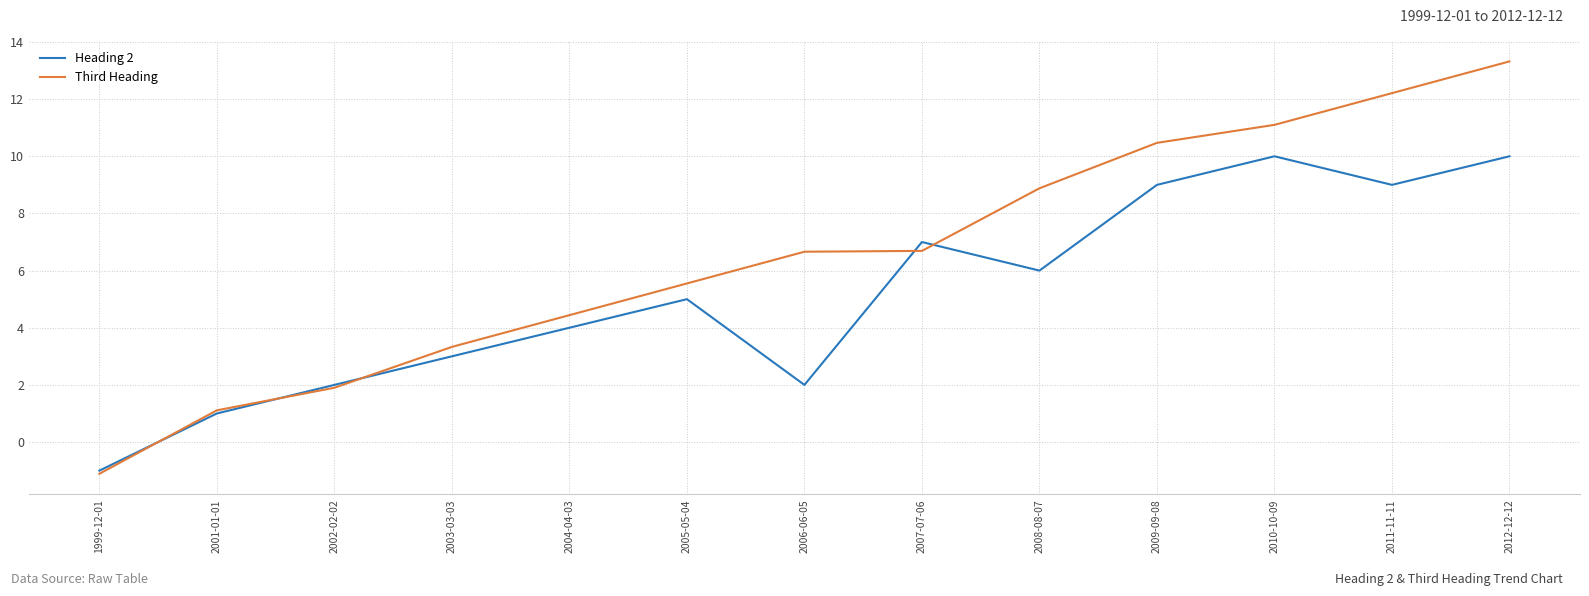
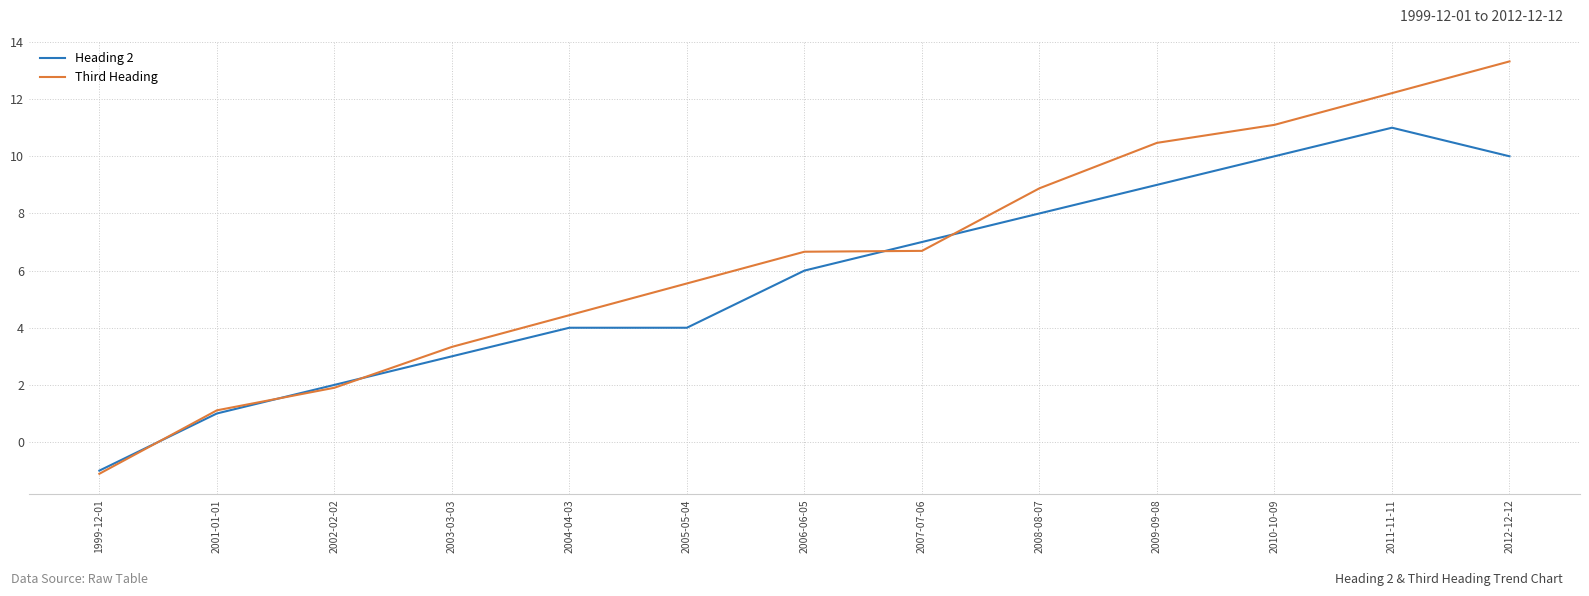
Heading 2, 2005-05-04: 5 -> 4
Heading 2, 2006-06-05: 2 -> 6
Heading 2, 2008-08-07: 6 -> 8
Heading 2, 2011-11-11: 9 -> 11
